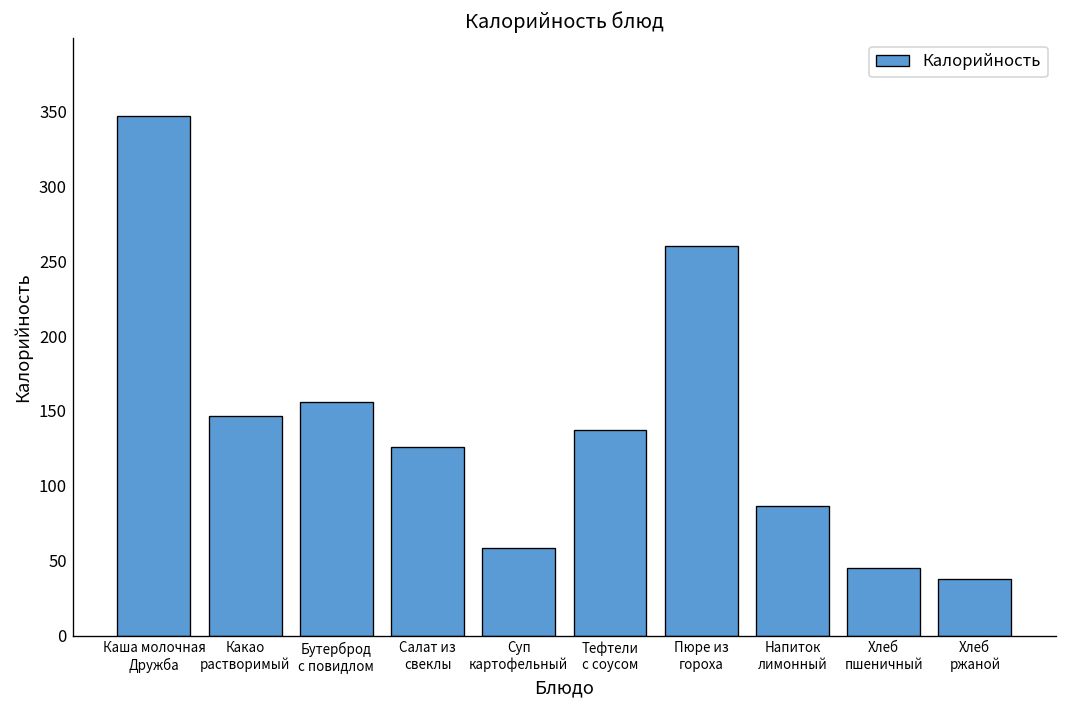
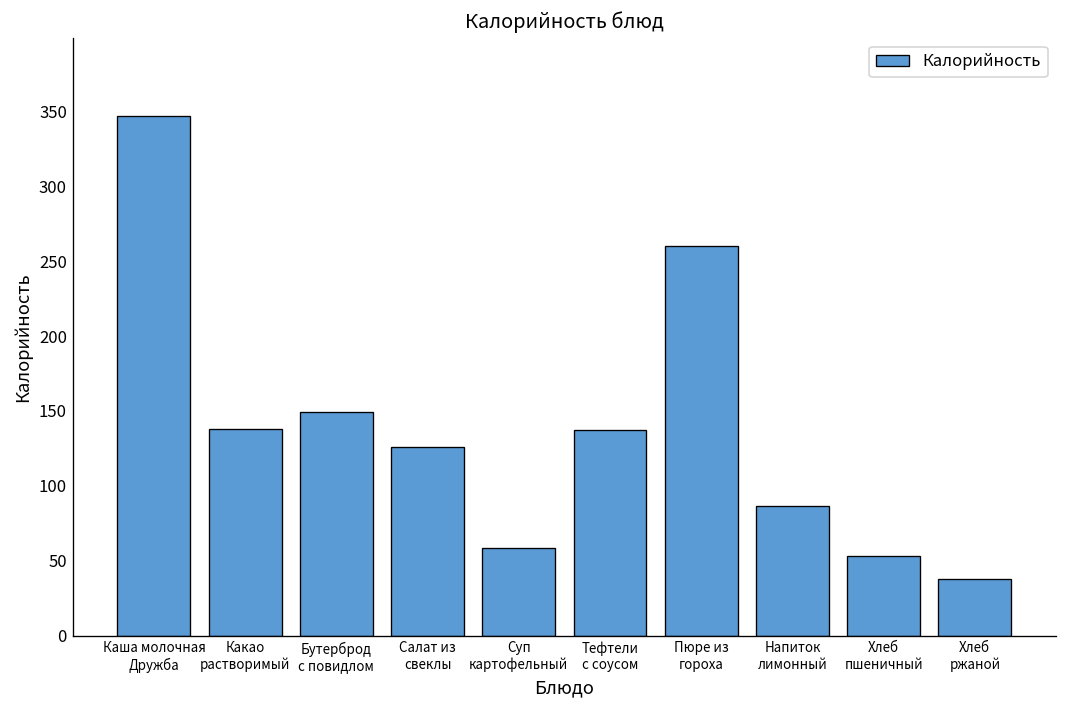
Какао растворимый: 147 -> 138
Бутерброд с повидлом: 156 -> 150
Хлеб пшеничный: 45 -> 53
